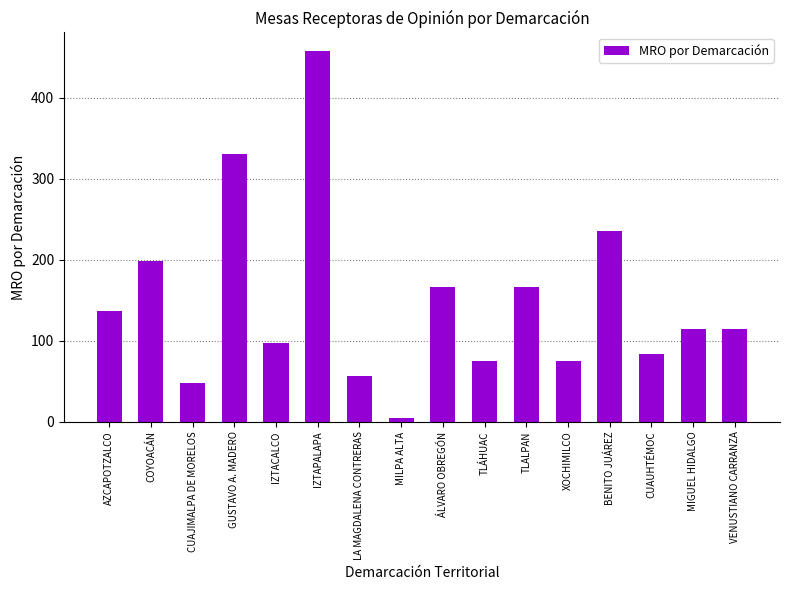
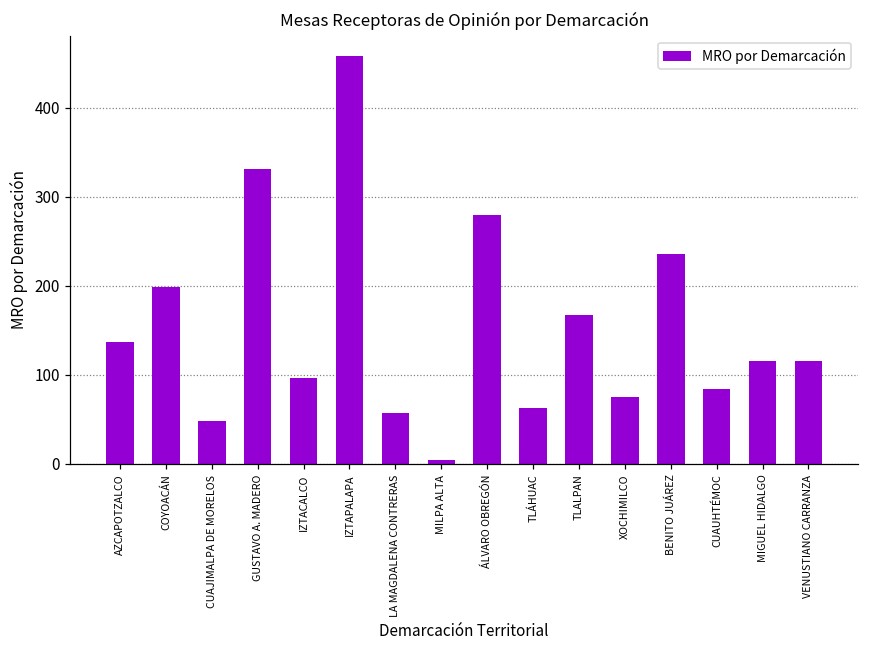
ÁLVARO OBREGÓN: 170 -> 280
TLÁHUAC: 80 -> 60
